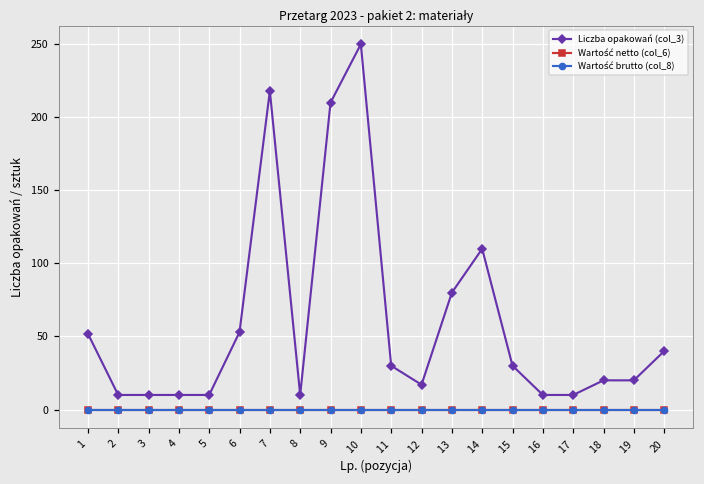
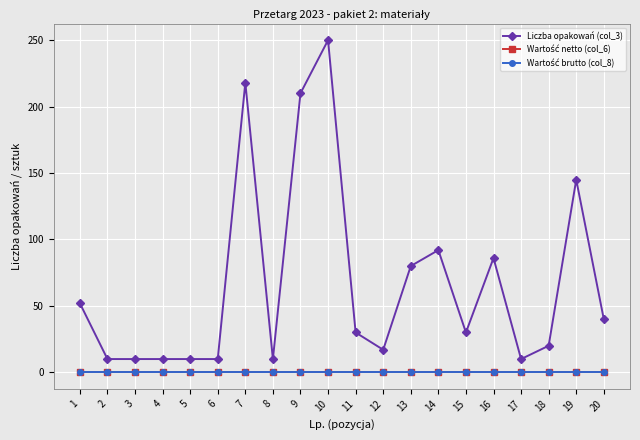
Liczba opakowań (col_3), 6: 53 -> 10
Liczba opakowań (col_3), 14: 110 -> 92
Liczba opakowań (col_3), 16: 10 -> 86
Liczba opakowań (col_3), 19: 20 -> 145
